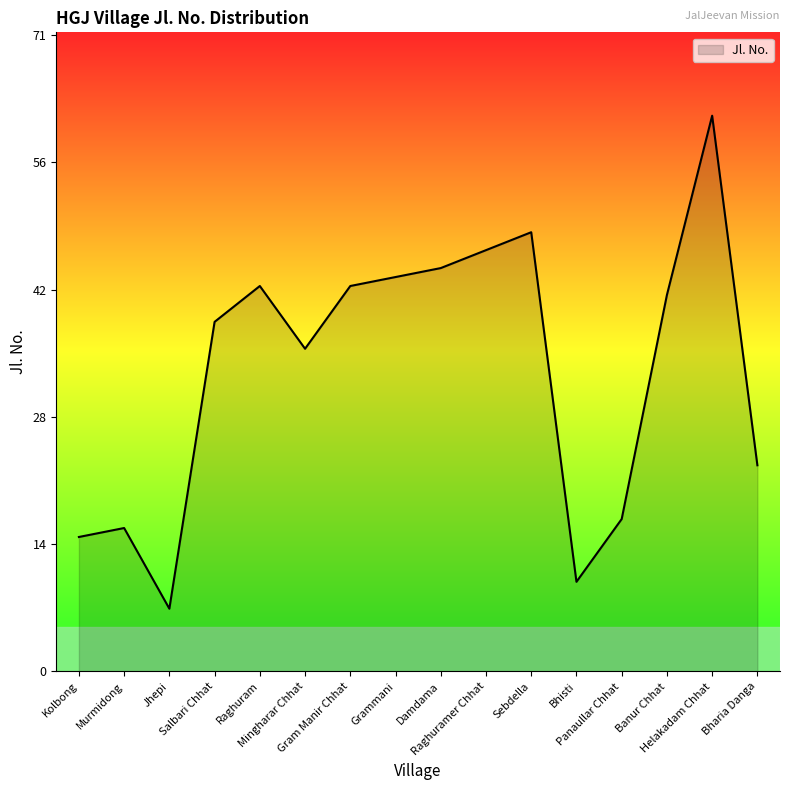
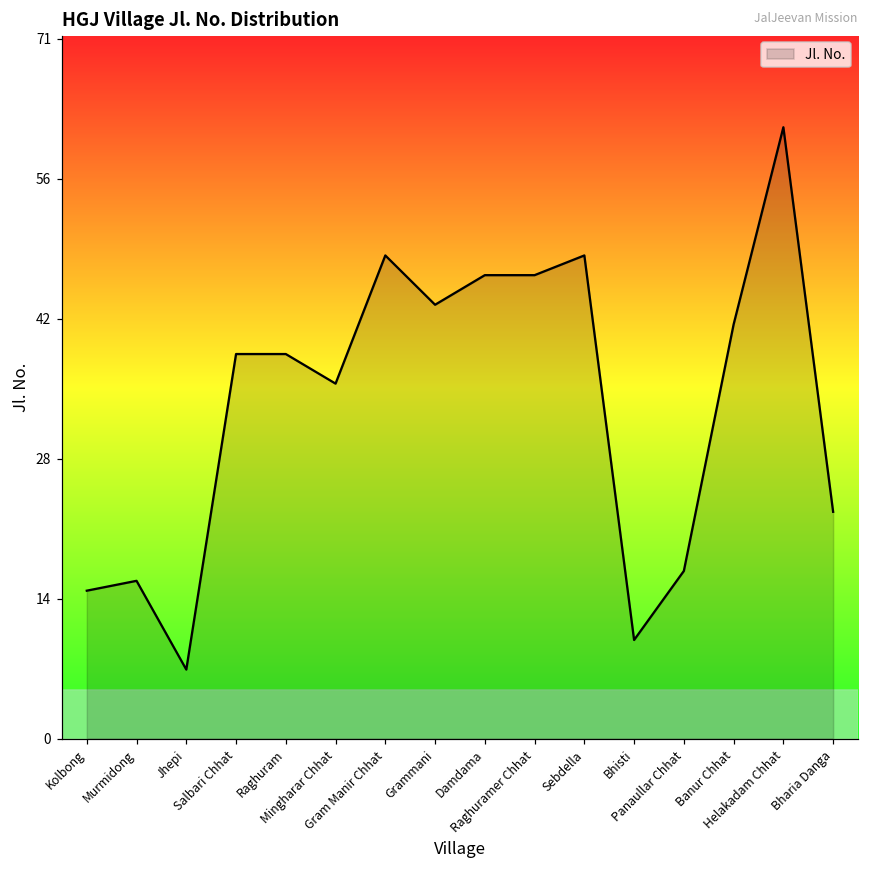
Raghuram: 43 -> 39
Gram Manir Chhat: 43 -> 49
Damdama: 45 -> 47
